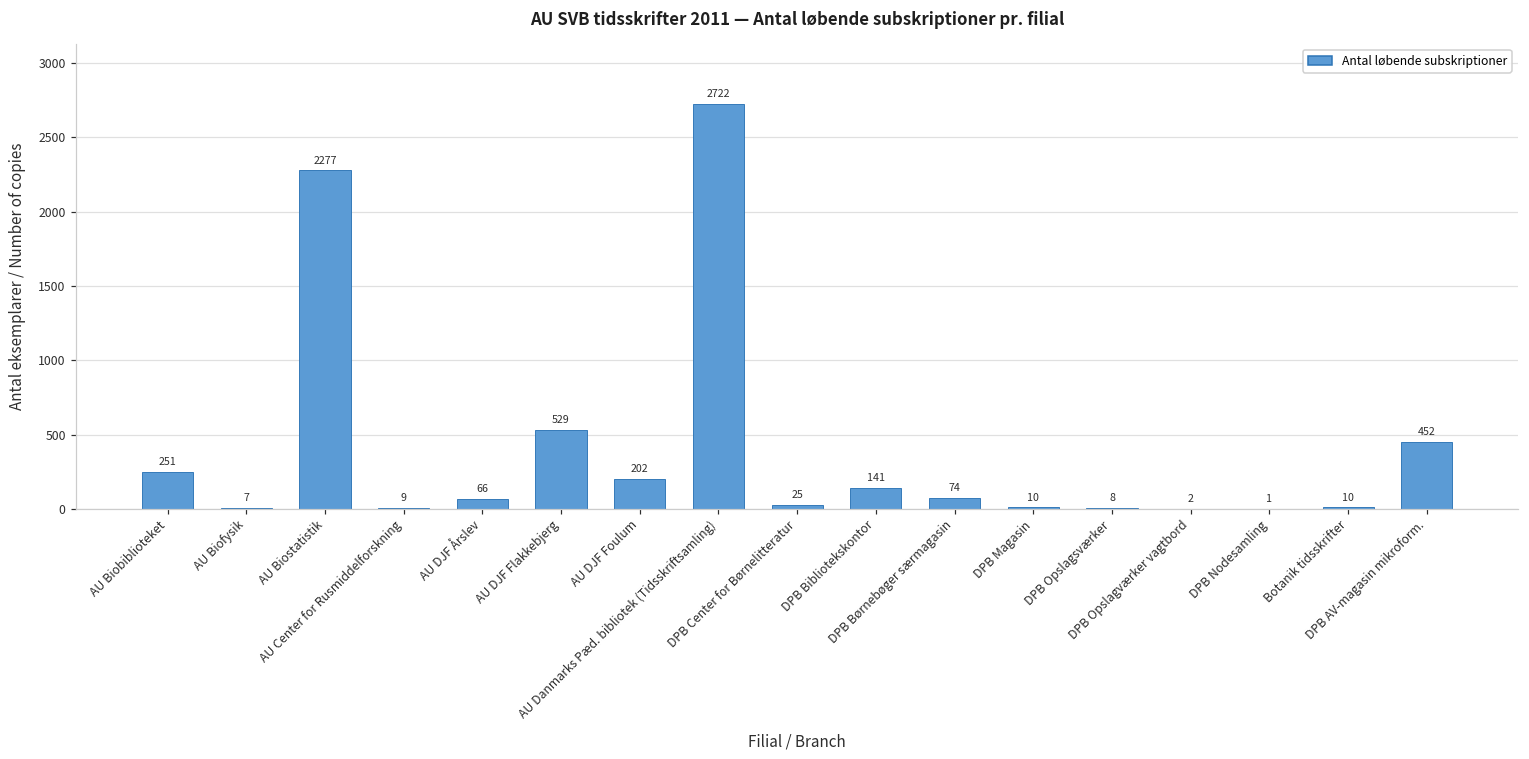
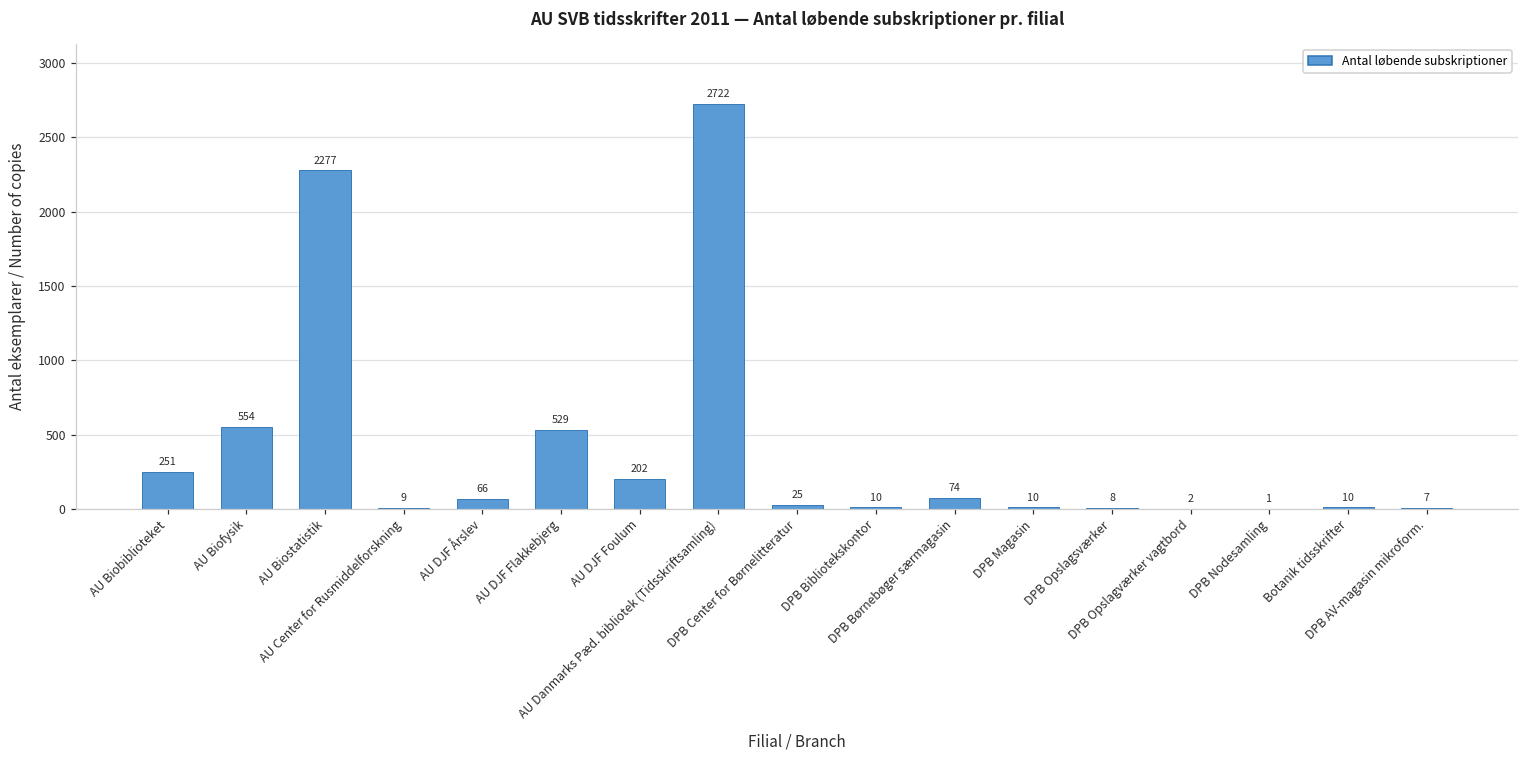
AU Biofysik: 7 -> 554
DPB Bibliotekskontor: 141 -> 10
DPB AV-magasin mikroform.: 452 -> 7
